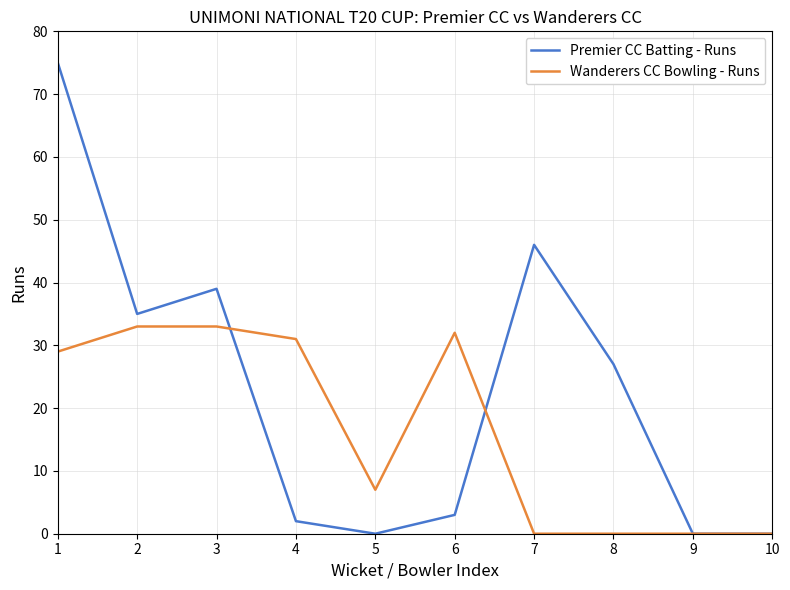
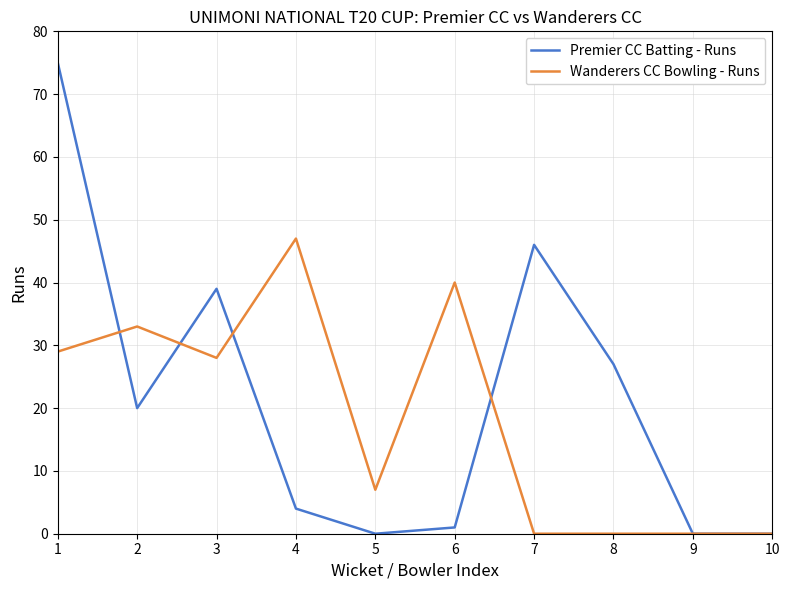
Premier CC Batting - Runs, 2: 35 -> 20
Wanderers CC Bowling - Runs, 3: 33 -> 28
Premier CC Batting - Runs, 4: 2 -> 4
Wanderers CC Bowling - Runs, 4: 31 -> 47
Premier CC Batting - Runs, 6: 3 -> 1
Wanderers CC Bowling - Runs, 6: 32 -> 40
